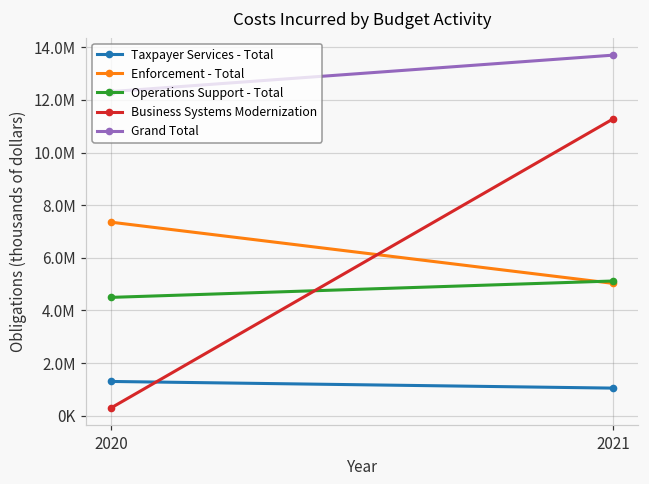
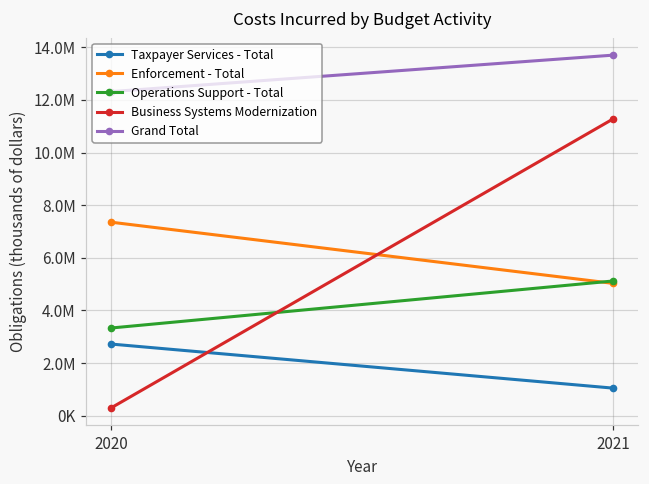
Taxpayer Services - Total, 2020: 1300000 -> 2700000
Operations Support - Total, 2020: 4500000 -> 3300000
